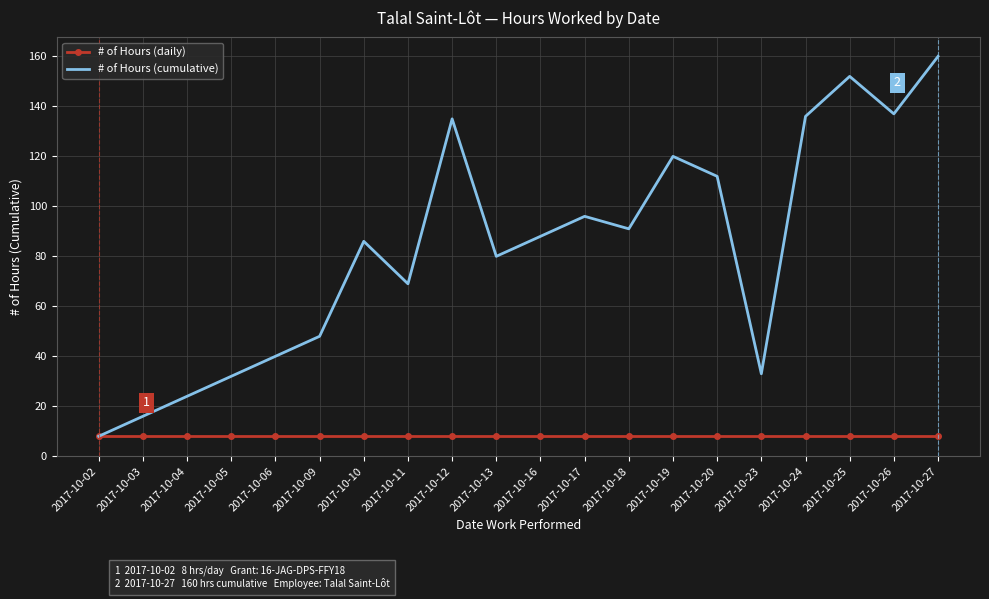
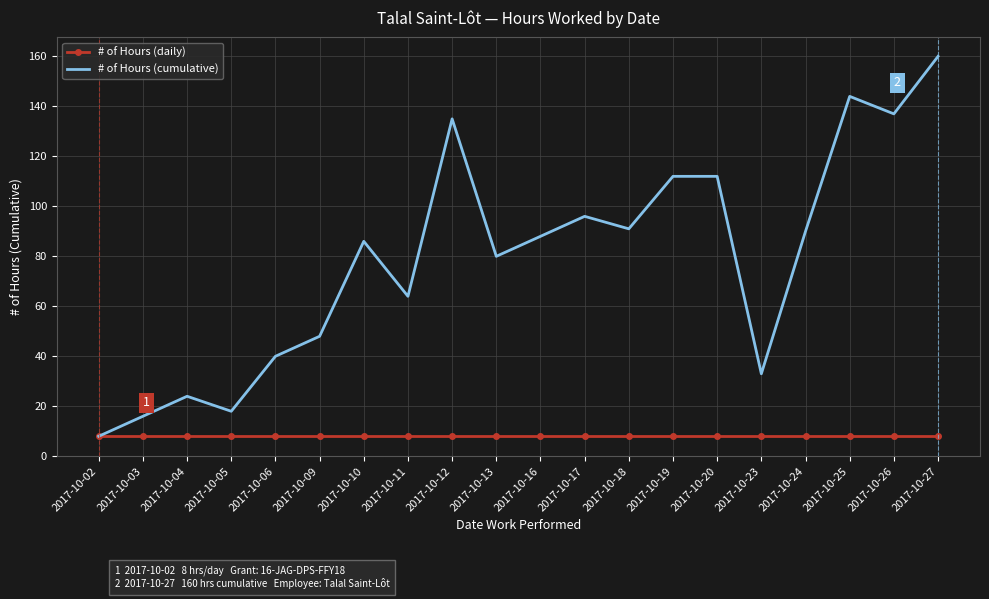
# of Hours (cumulative), 2017-10-05: 32 -> 18
# of Hours (cumulative), 2017-10-11: 69 -> 64
# of Hours (cumulative), 2017-10-19: 120 -> 112
# of Hours (cumulative), 2017-10-24: 136 -> 90
# of Hours (cumulative), 2017-10-25: 152 -> 144
